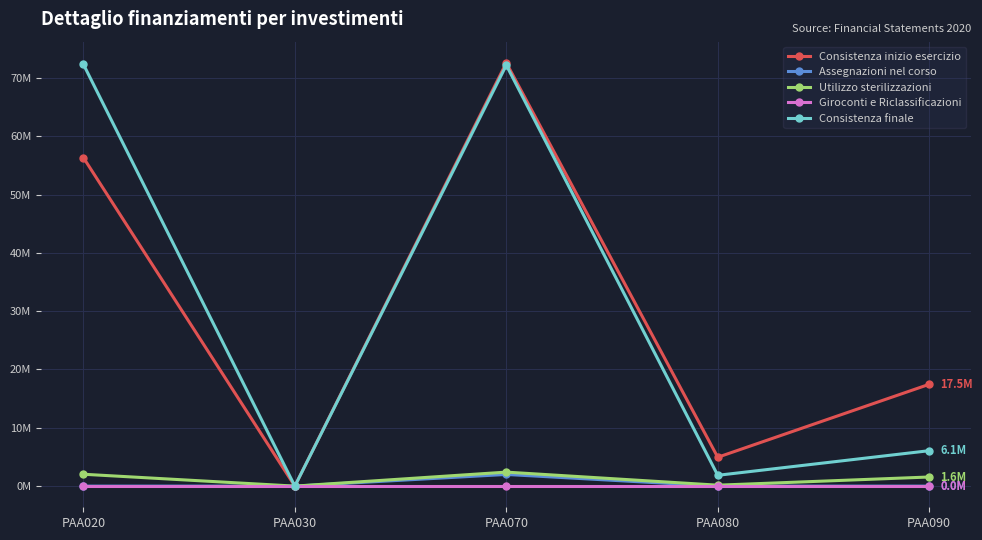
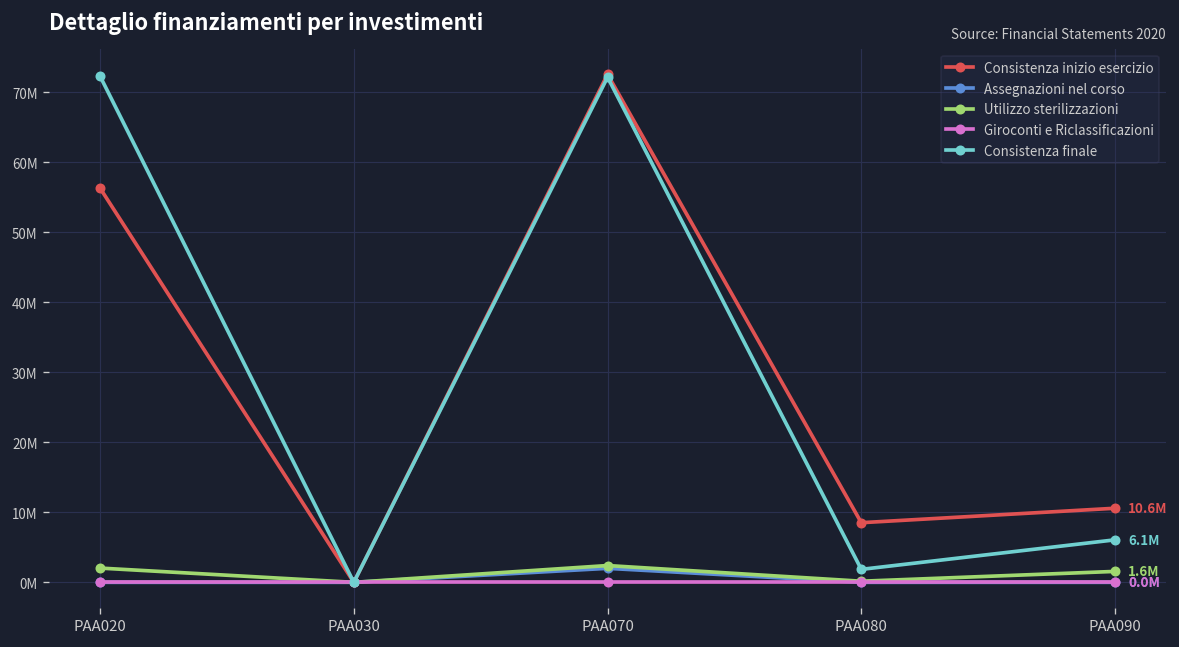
Consistenza inizio esercizio, PAA080: 5000000 -> 9000000
Consistenza inizio esercizio, PAA090: 17.5M -> 10.6M
